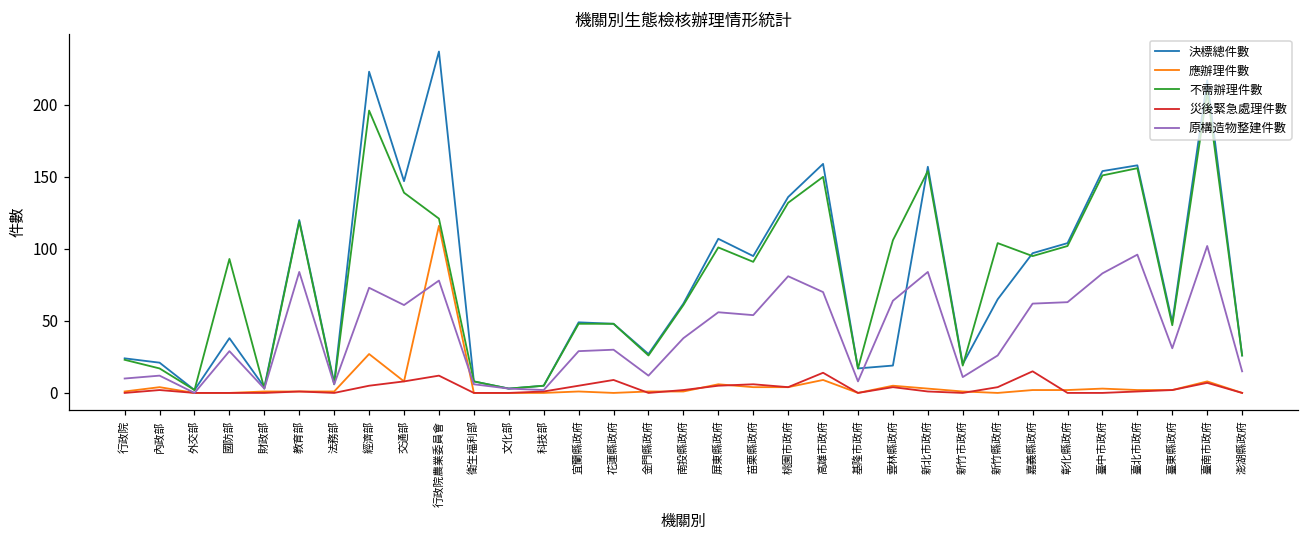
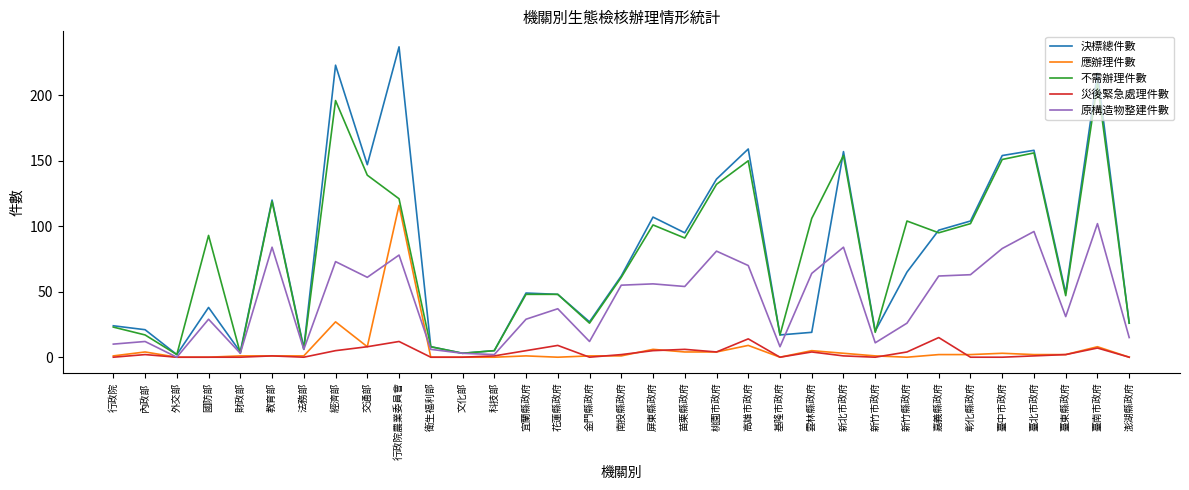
原構造物整建件數, 花蓮縣政府: 30 -> 37
原構造物整建件數, 南投縣政府: 38 -> 55
